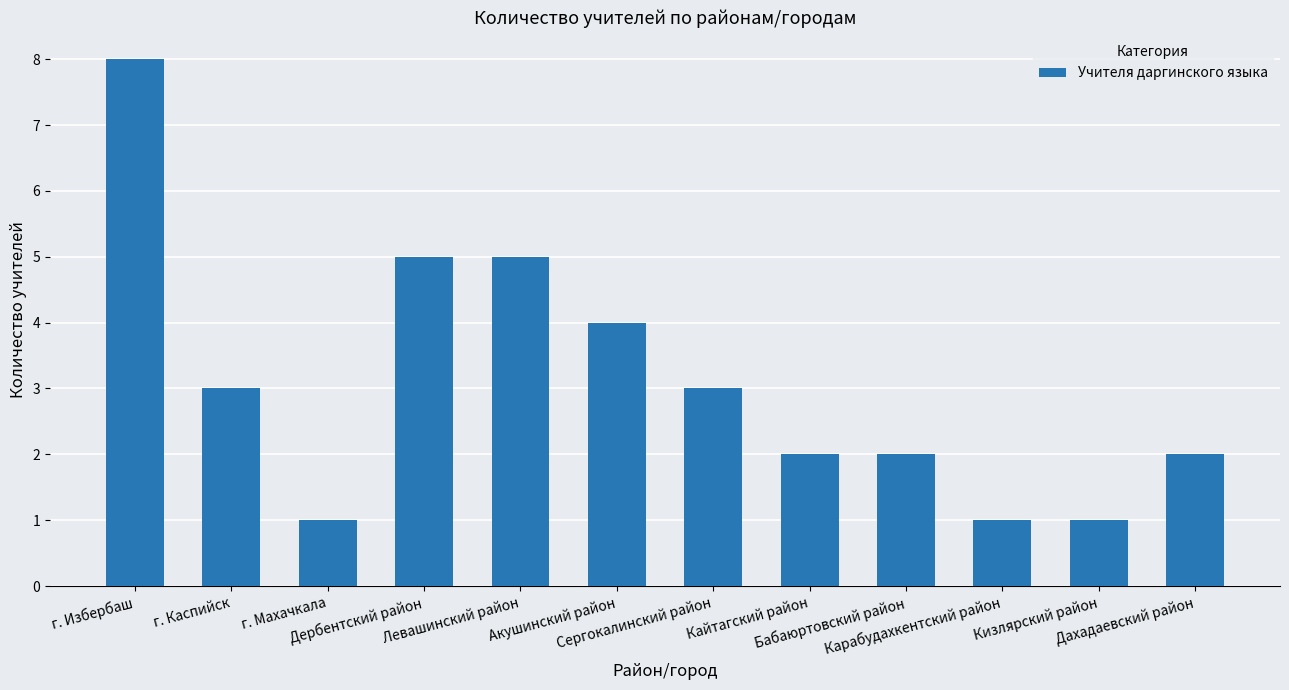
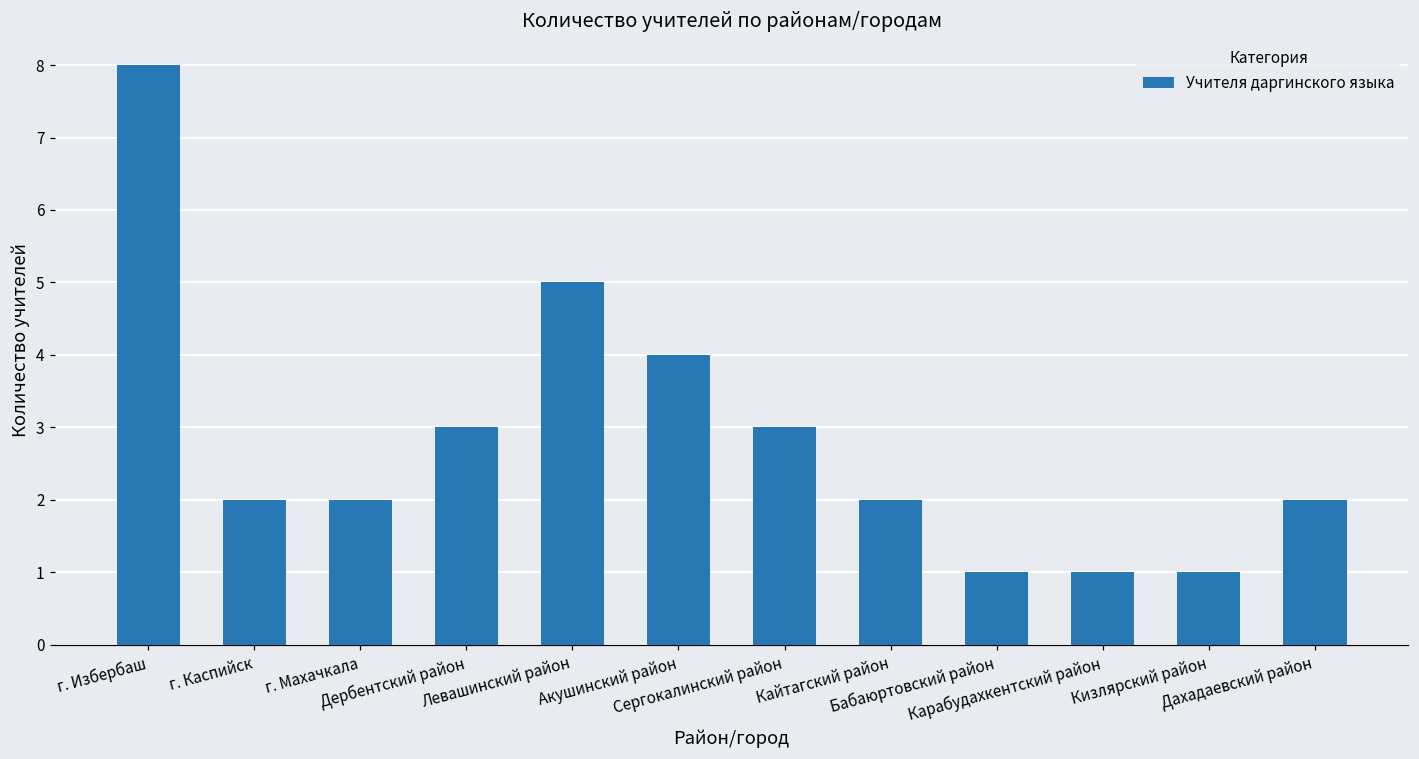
г. Каспийск: 3 -> 2
г. Махачкала: 1 -> 2
Дербентский район: 5 -> 3
Бабаюртовский район: 2 -> 1
